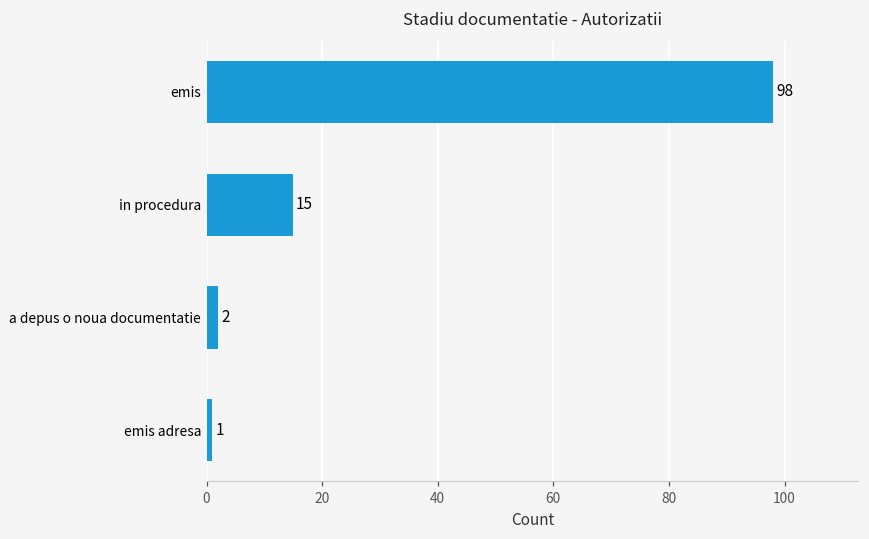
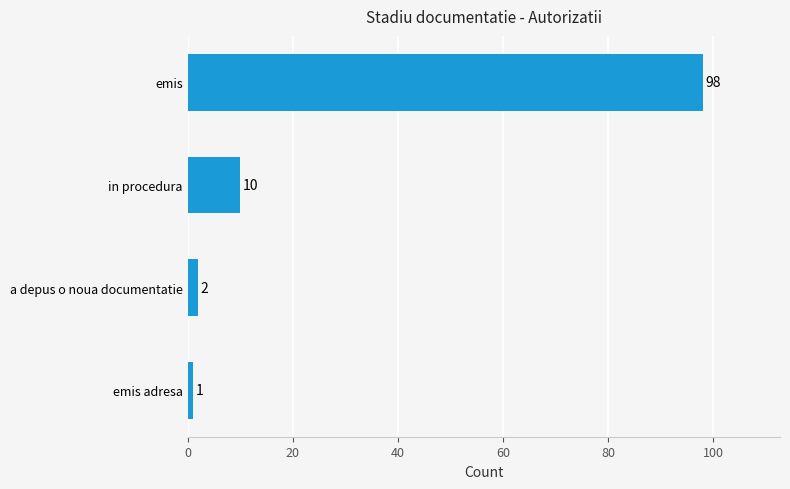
in procedura: 15 -> 10
